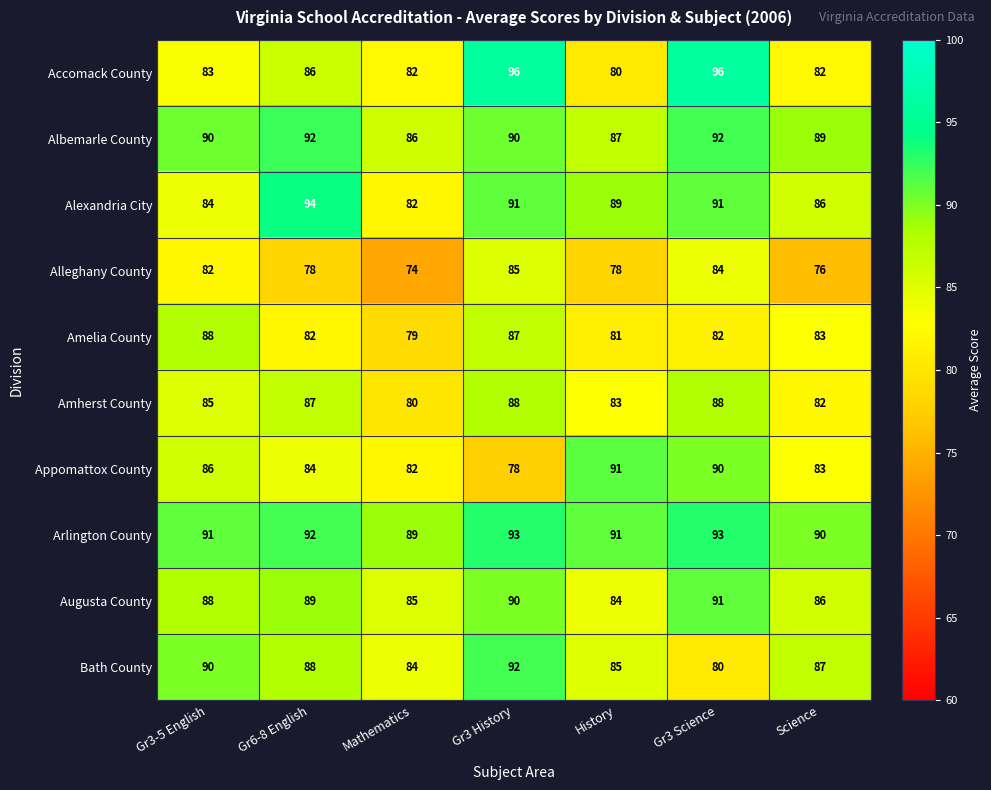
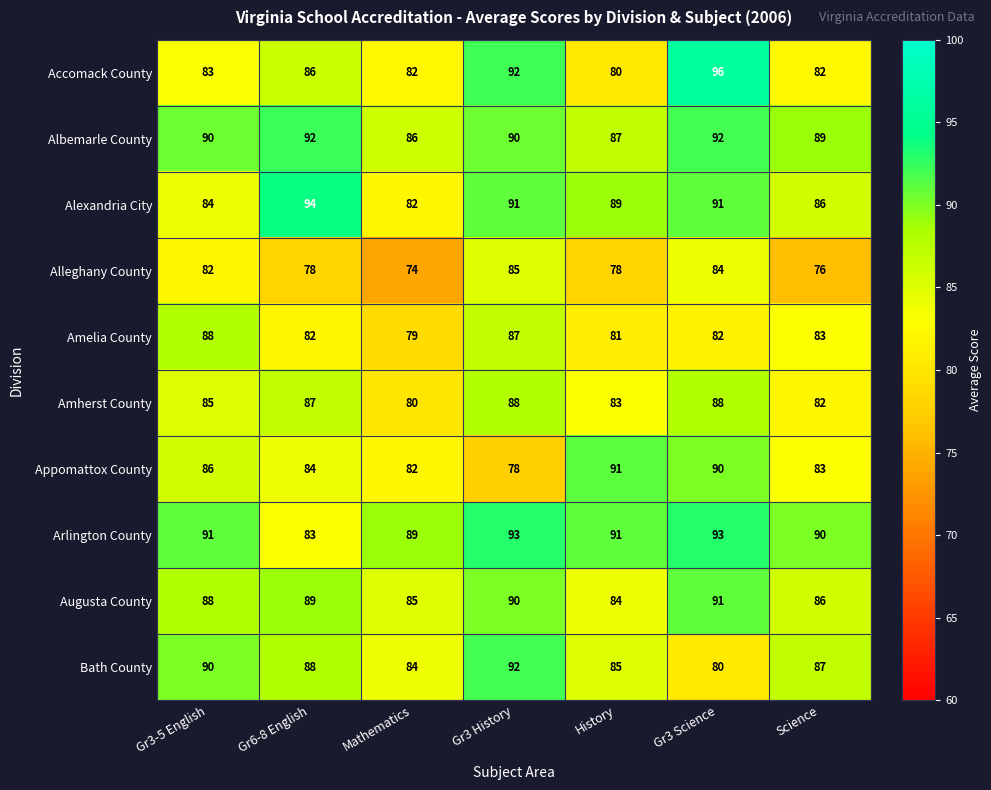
Accomack County, Gr3 History: 96 -> 92
Arlington County, Gr6-8 English: 92 -> 83
